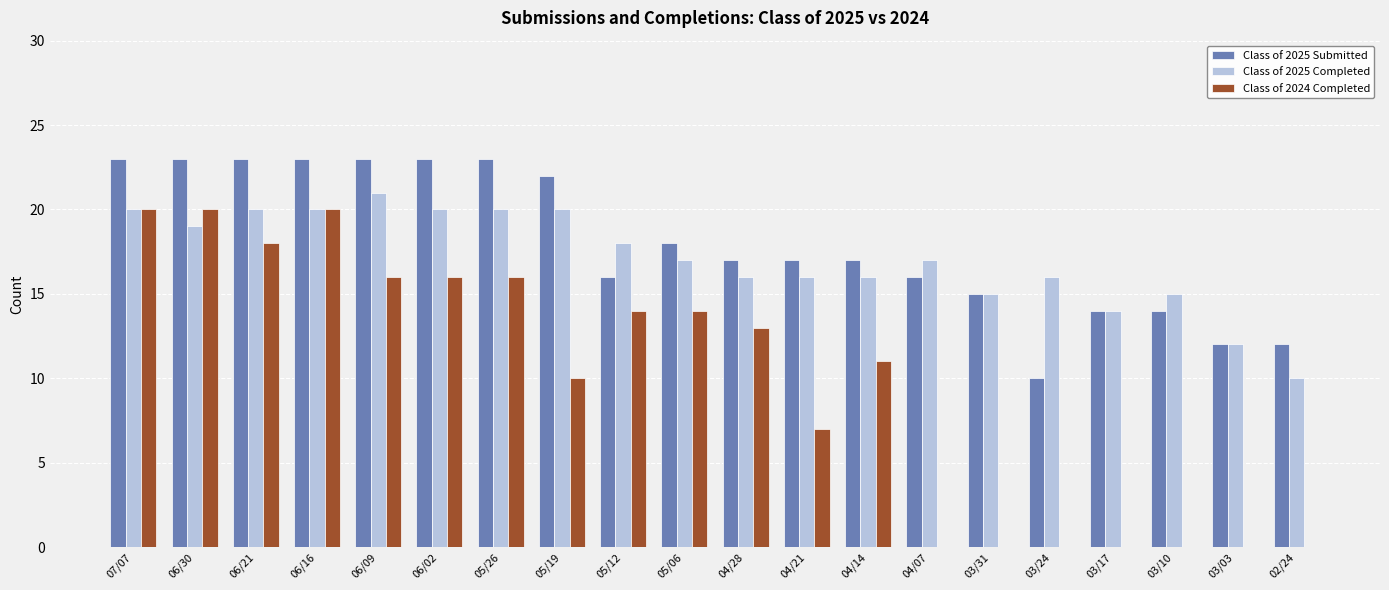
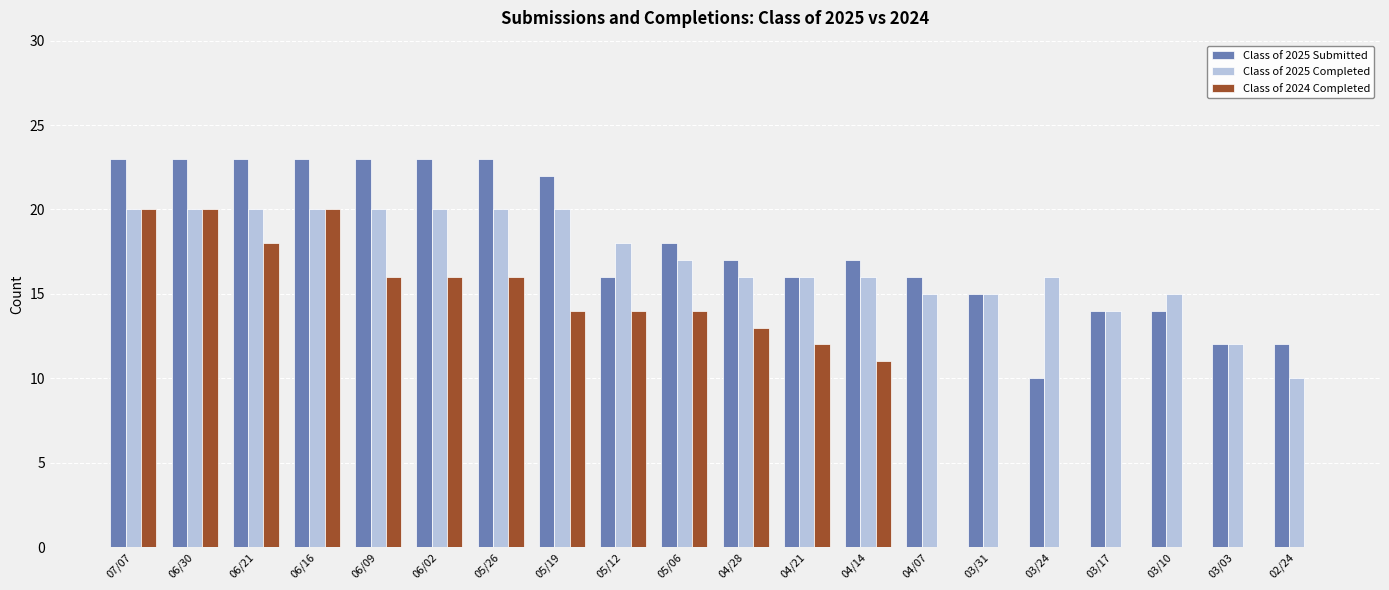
Class of 2025 Completed, 06/30: 19 -> 20
Class of 2025 Completed, 06/09: 21 -> 20
Class of 2024 Completed, 05/19: 10 -> 14
Class of 2025 Submitted, 04/21: 17 -> 16
Class of 2024 Completed, 04/21: 7 -> 12
Class of 2025 Completed, 04/07: 17 -> 15
